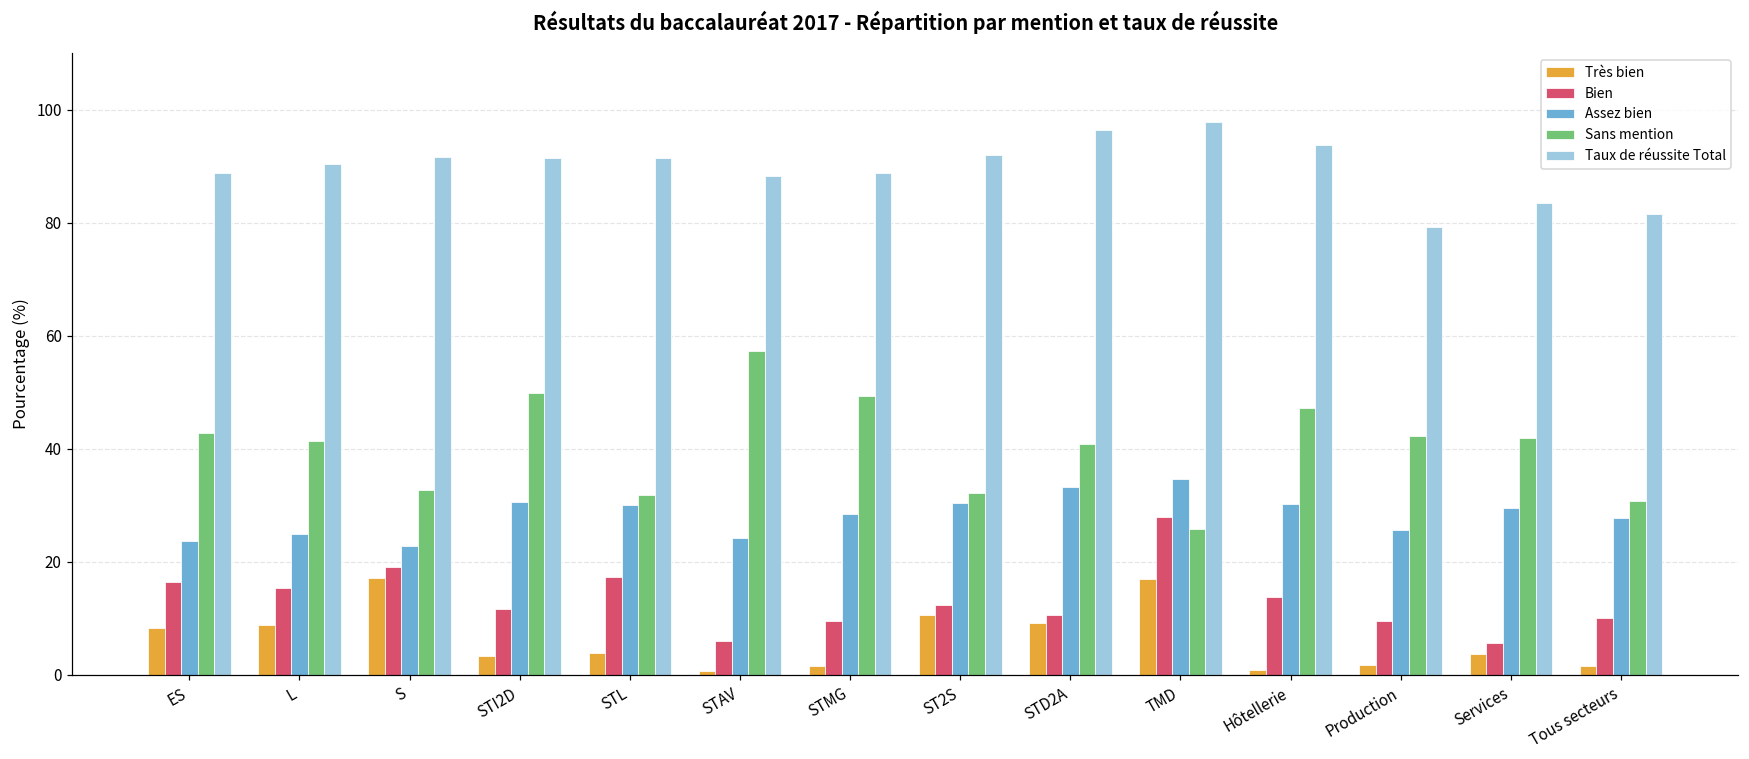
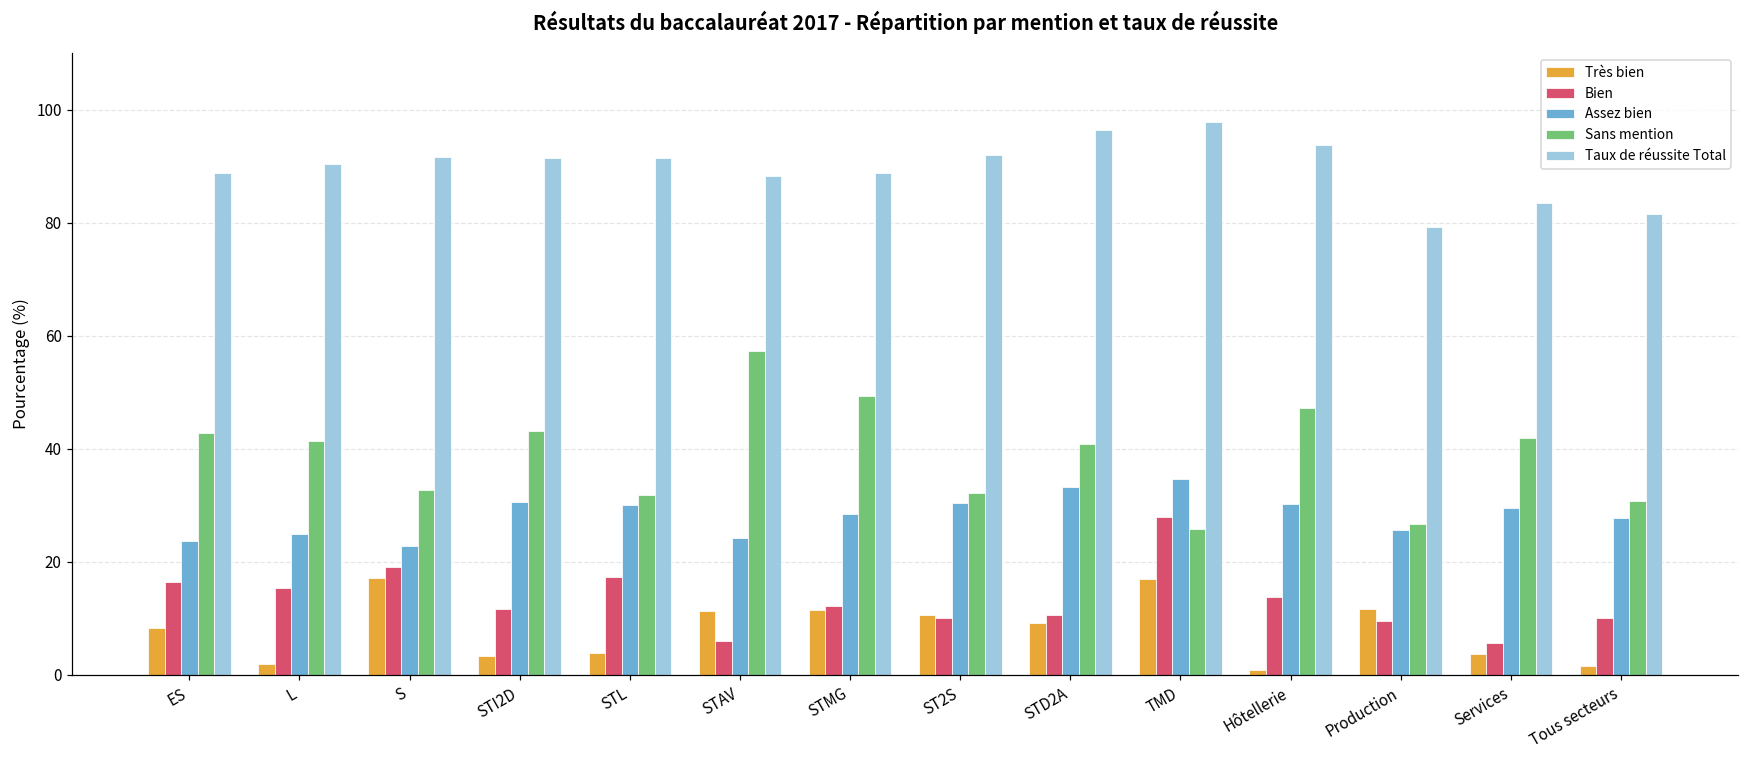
Très bien, L: 9 -> 2
Sans mention, STI2D: 50 -> 43
Très bien, STAV: 1 -> 11
Très bien, STMG: 2 -> 12
Bien, STMG: 10 -> 12
Bien, ST2S: 12 -> 10
Très bien, Production: 2 -> 12
Sans mention, Production: 42 -> 27
